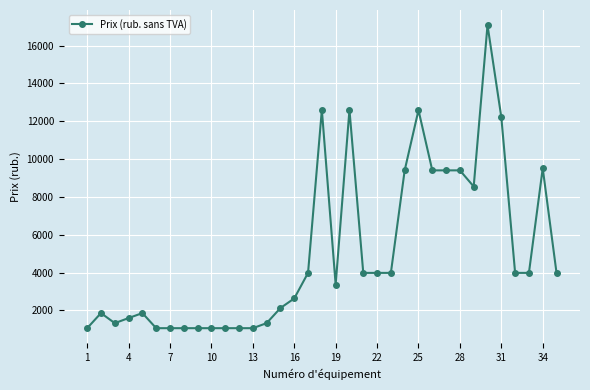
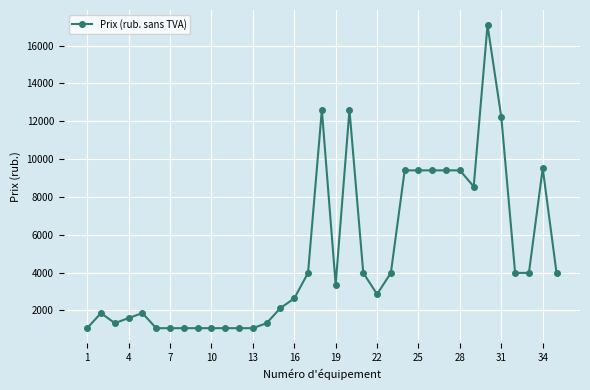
22: 4000 -> 2900
25: 12600 -> 9400
